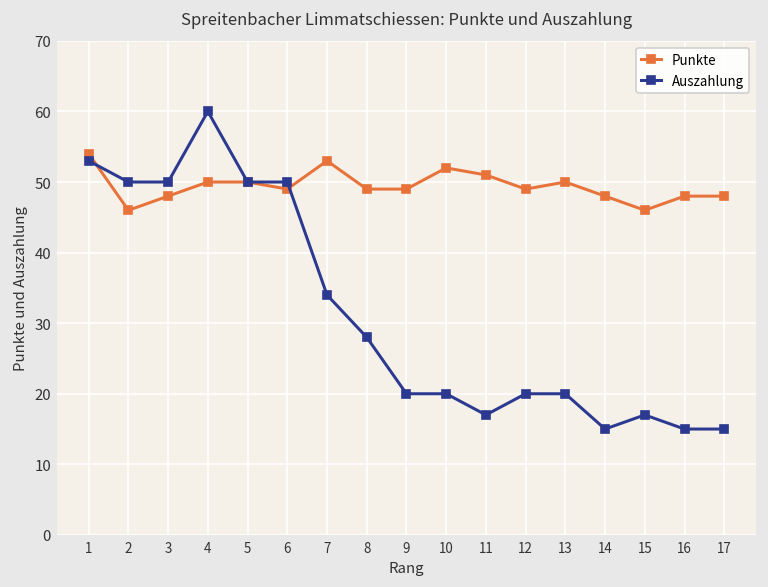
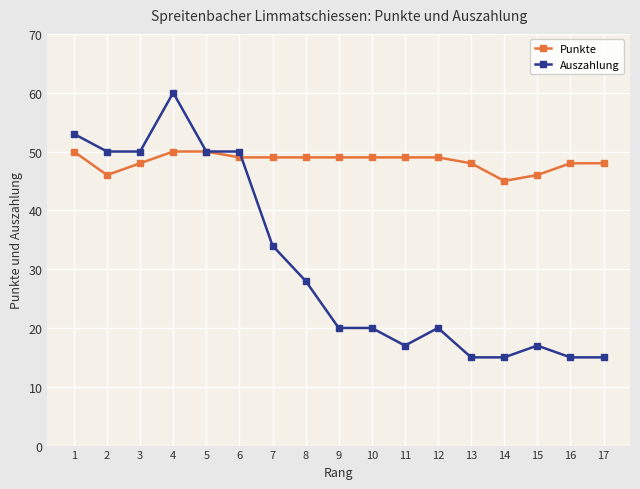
Punkte, 1: 54 -> 50
Punkte, 7: 53 -> 49
Punkte, 10: 52 -> 49
Punkte, 11: 51 -> 49
Punkte, 13: 50 -> 48
Auszahlung, 13: 20 -> 15
Punkte, 14: 48 -> 45
